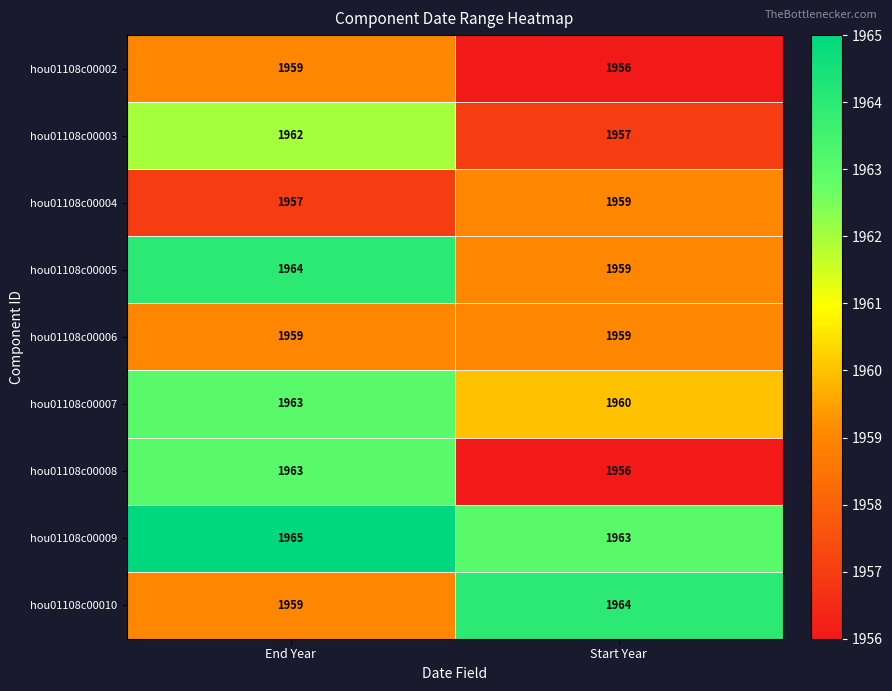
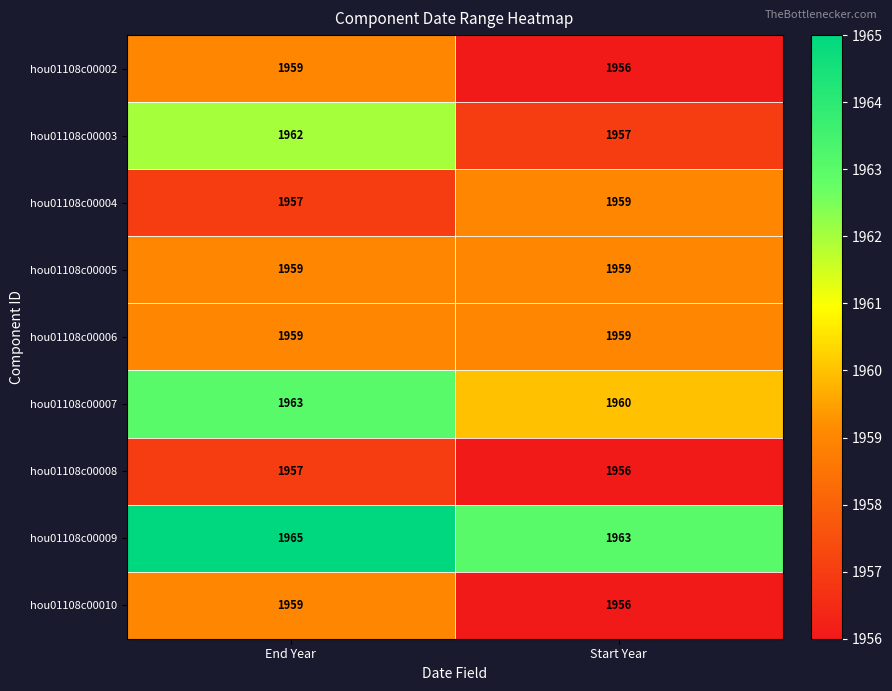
hou01108c00005, End Year: 1964 -> 1959
hou01108c00008, End Year: 1963 -> 1957
hou01108c00010, Start Year: 1964 -> 1956
